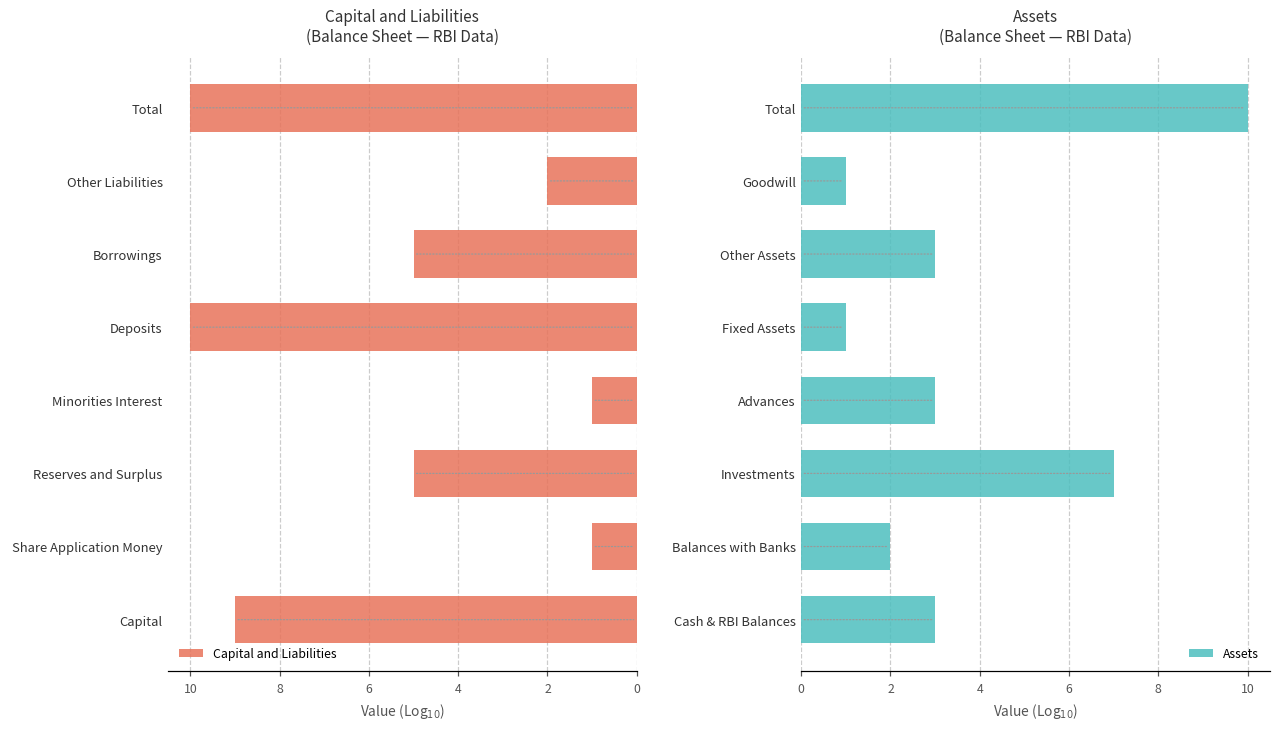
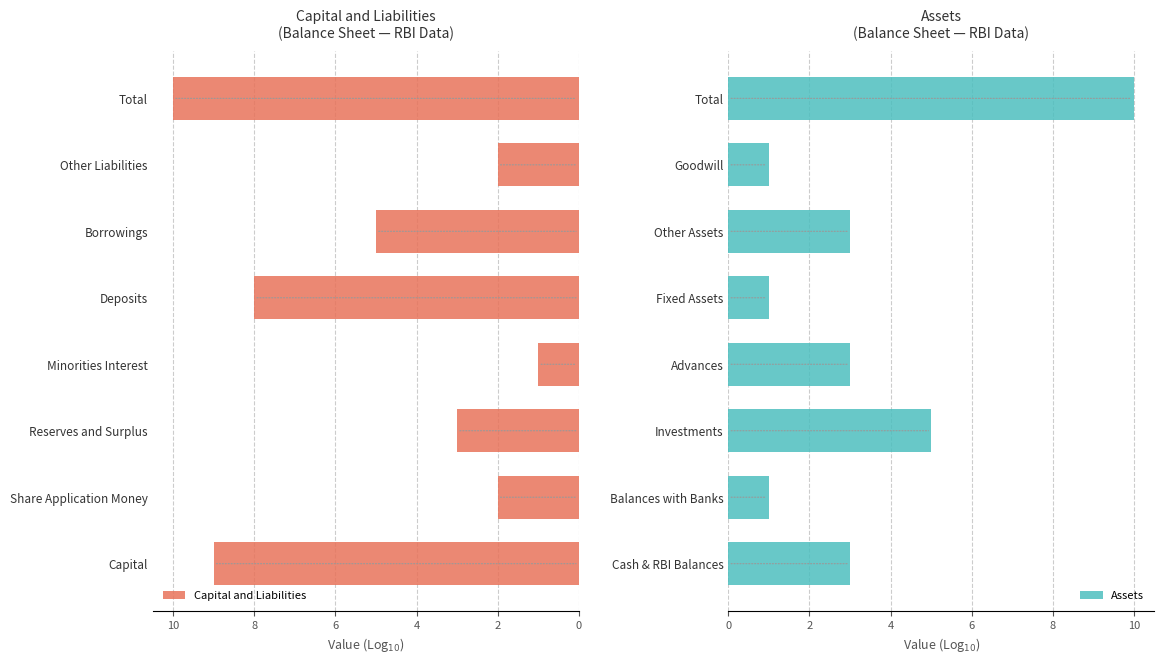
Capital and Liabilities (Balance Sheet — RBI Data), Deposits: 10 -> 8
Capital and Liabilities (Balance Sheet — RBI Data), Reserves and Surplus: 5 -> 3
Capital and Liabilities (Balance Sheet — RBI Data), Share Application Money: 1 -> 2
Assets (Balance Sheet — RBI Data), Investments: 7 -> 5
Assets (Balance Sheet — RBI Data), Balances with Banks: 2 -> 1
